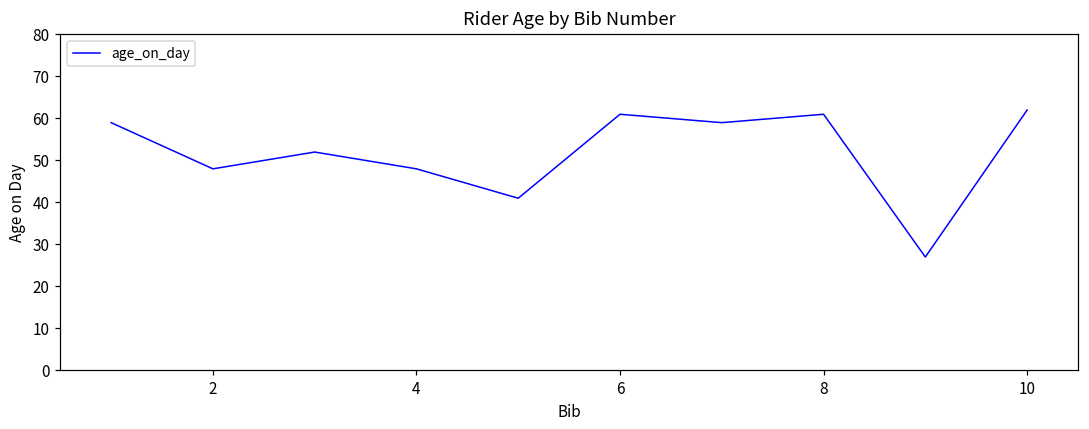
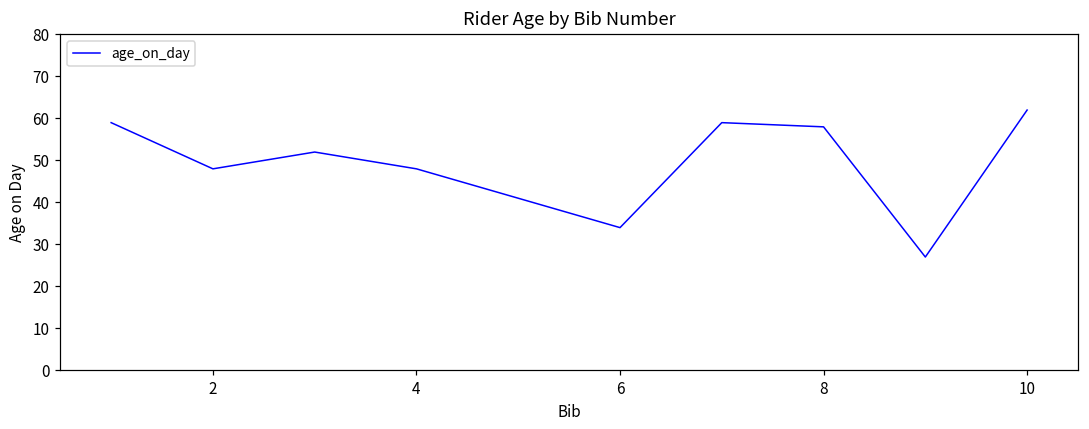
6: 61 -> 34
8: 61 -> 58
